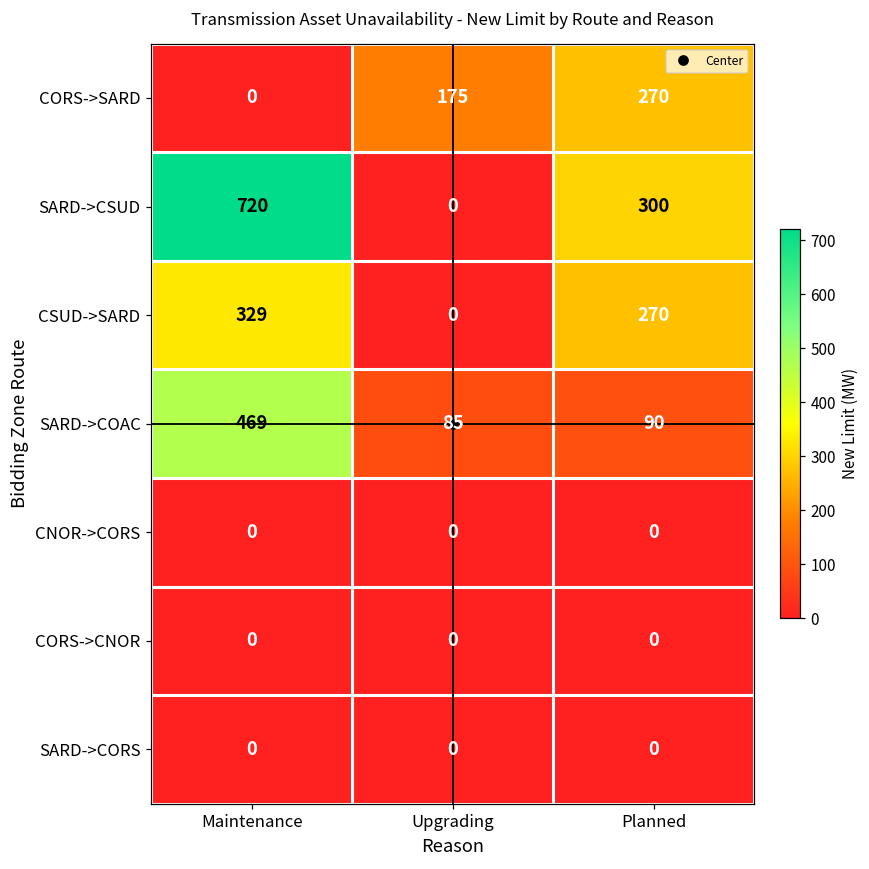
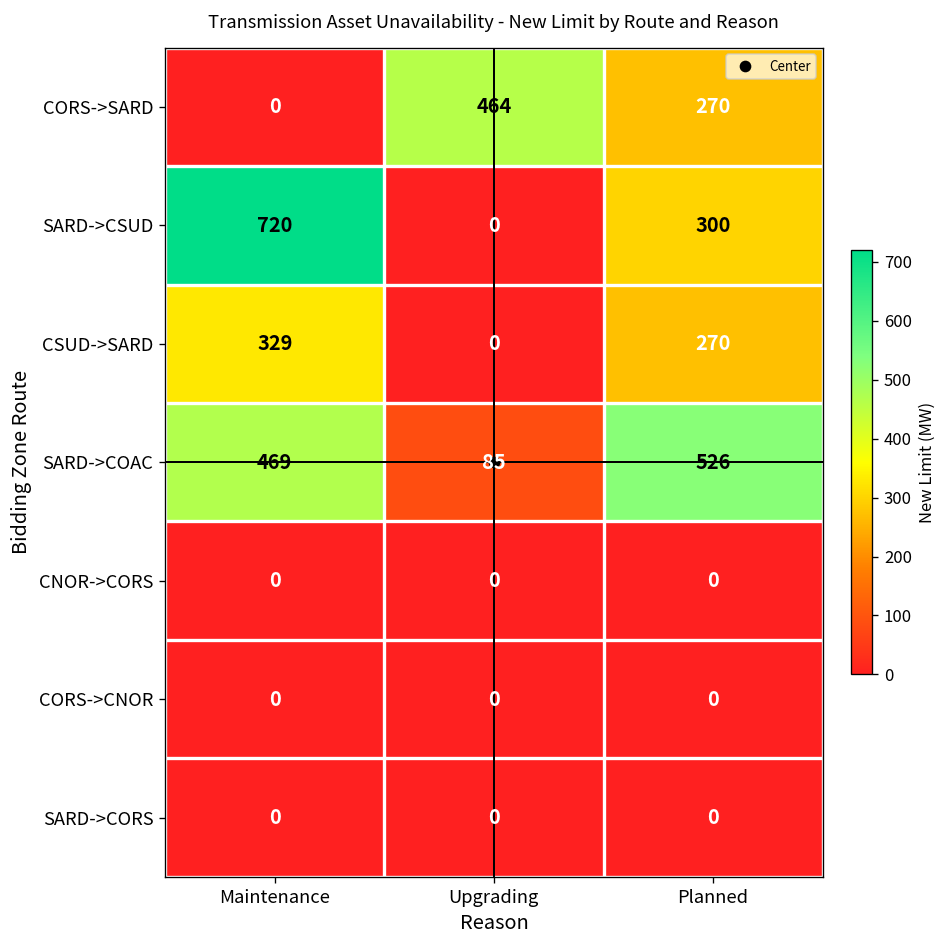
CORS->SARD, Upgrading: 175 -> 464
SARD->COAC, Planned: 90 -> 526
